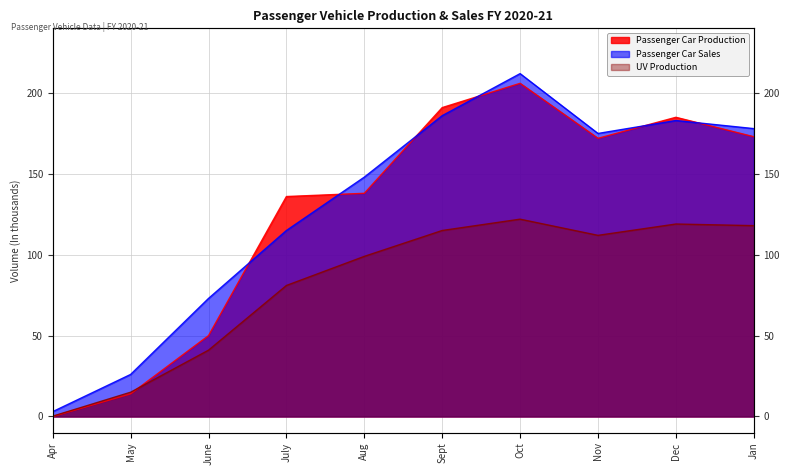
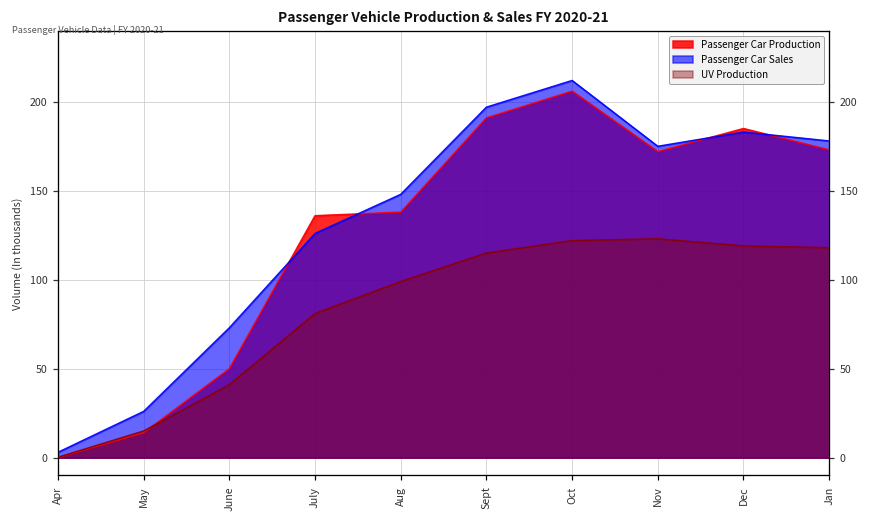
Passenger Car Sales, July: 115 -> 126
Passenger Car Sales, Sept: 186 -> 197
UV Production, Nov: 112 -> 123
